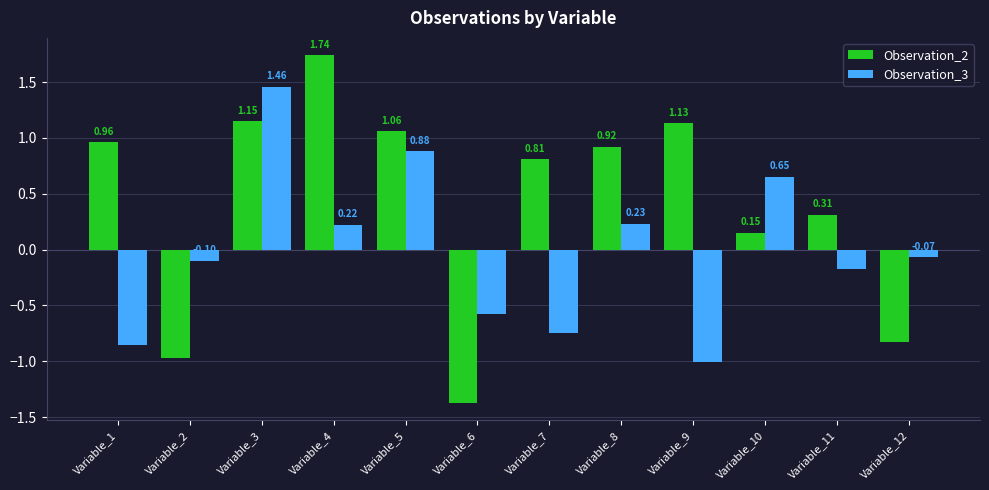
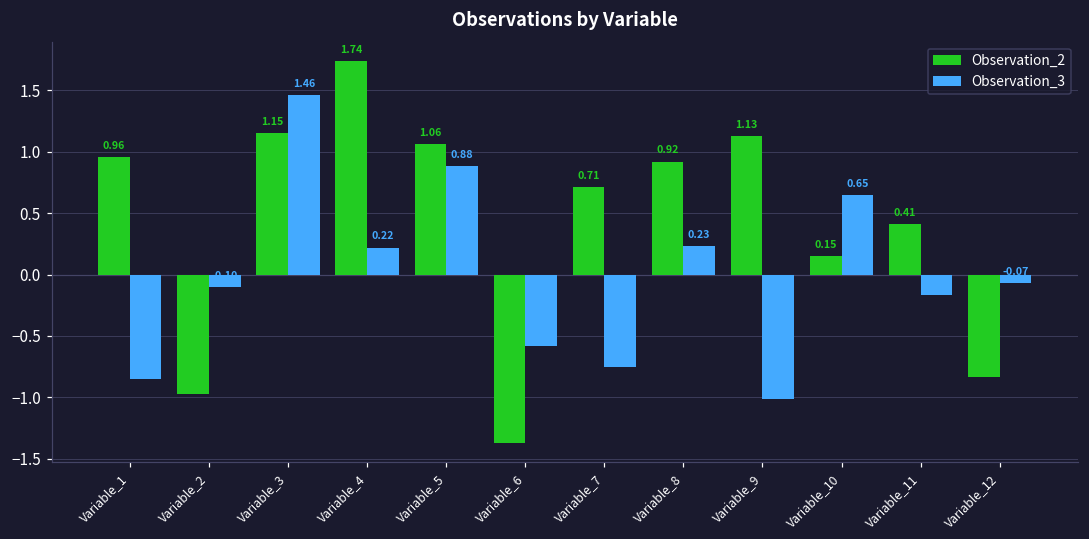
Observation_2, Variable_7: 0.81 -> 0.71
Observation_2, Variable_11: 0.31 -> 0.41
